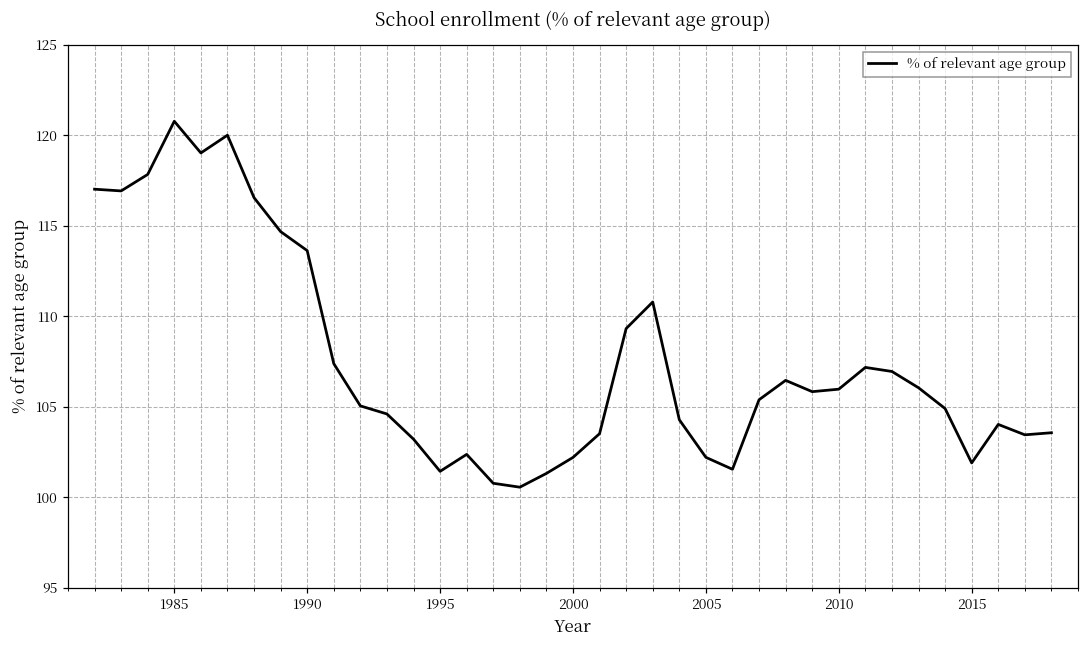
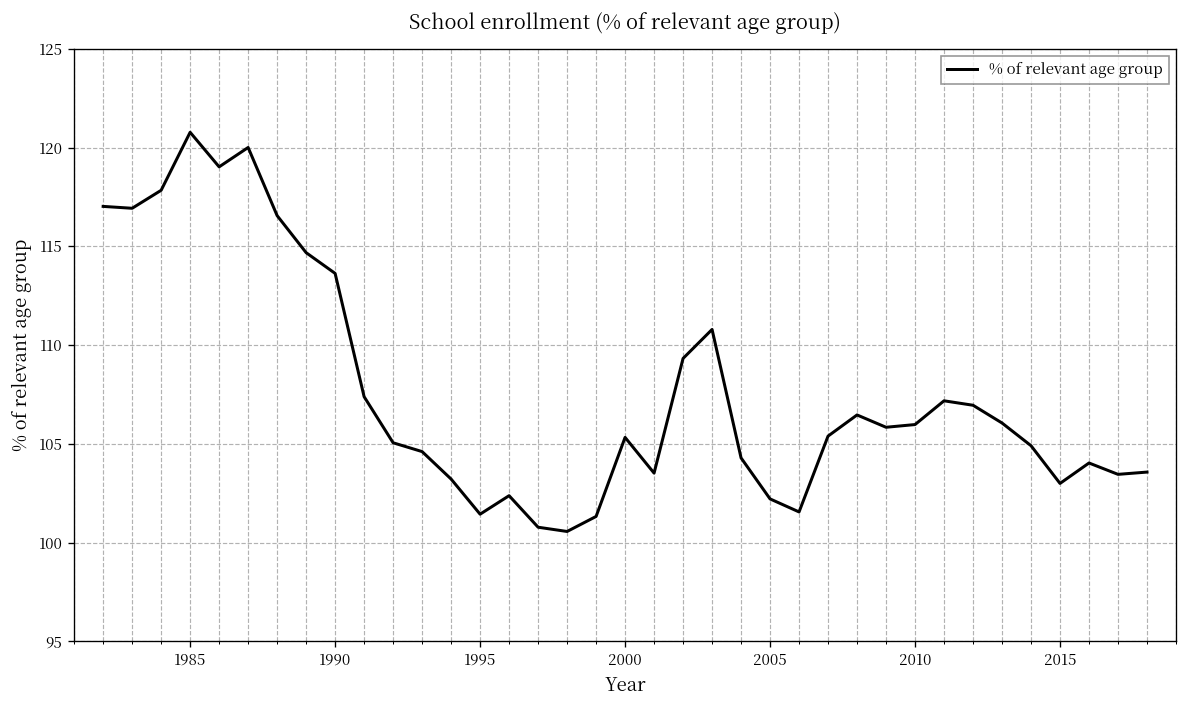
2000: 102.2 -> 105.3
2015: 101.9 -> 103.0
